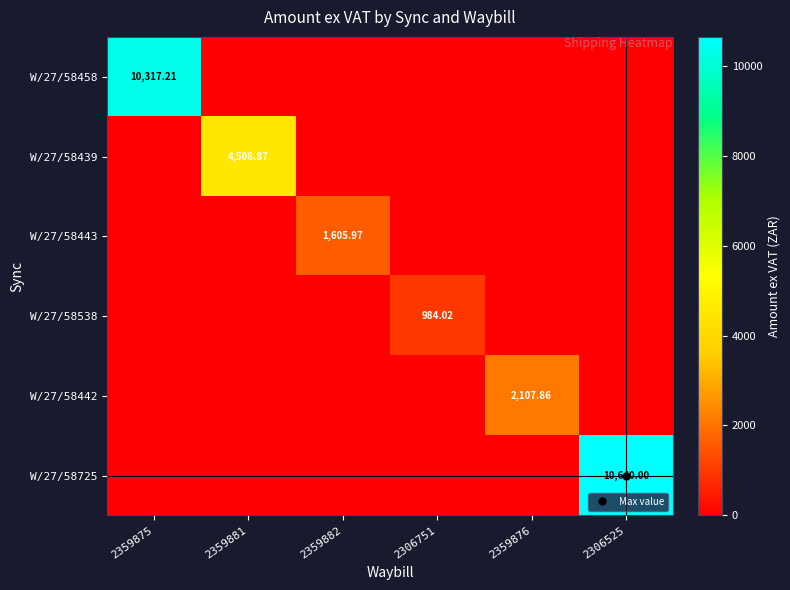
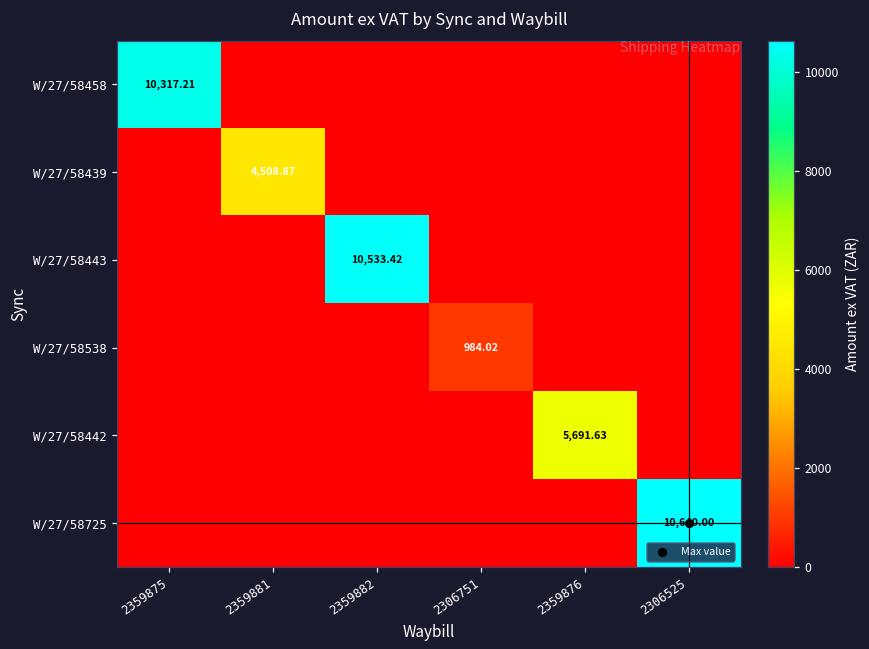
W/27/58443, 2359882: 1,605.97 -> 10,533.42
W/27/58442, 2359876: 2,107.86 -> 5,691.63
